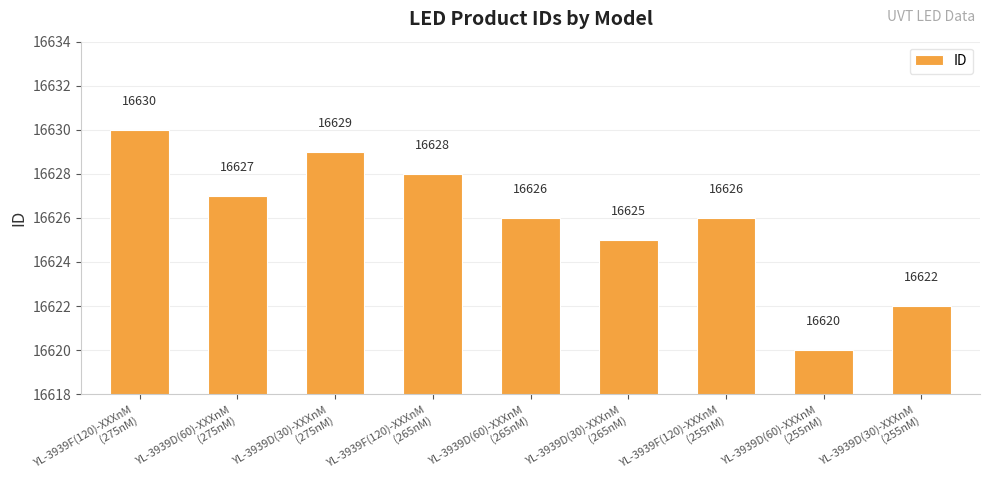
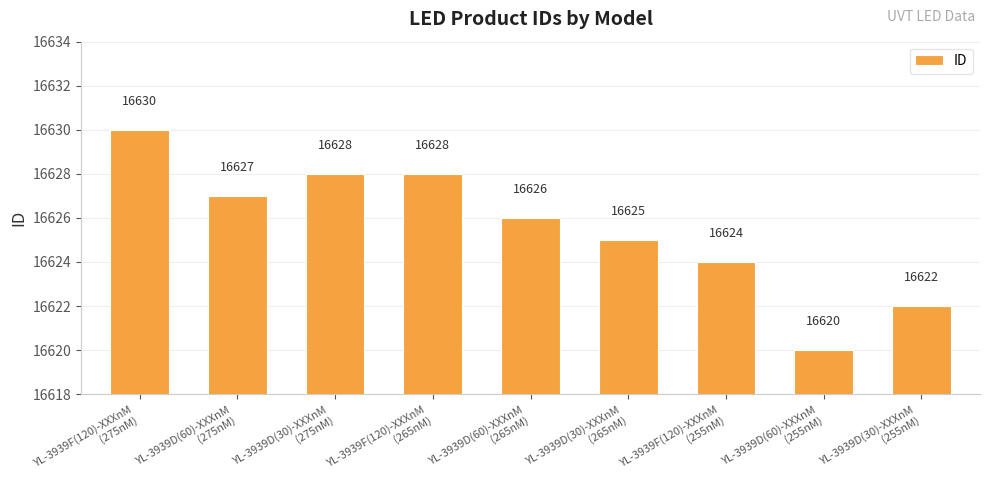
YL-3939D(30)-XXXnM (275nM): 16629 -> 16628
YL-3939F(120)-XXXnM (255nM): 16626 -> 16624
